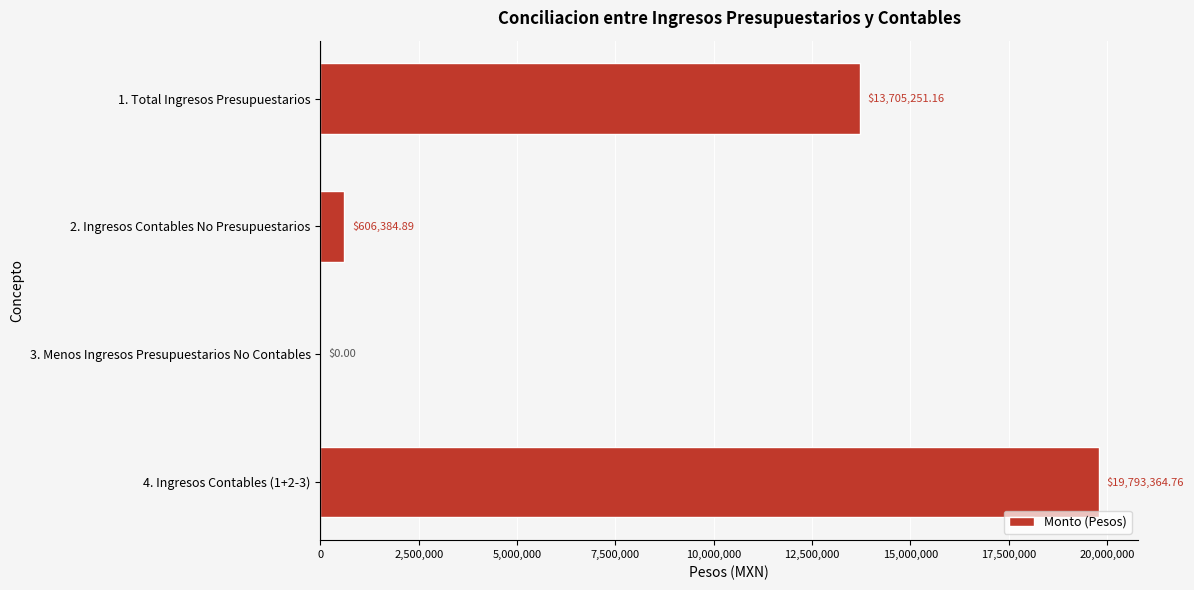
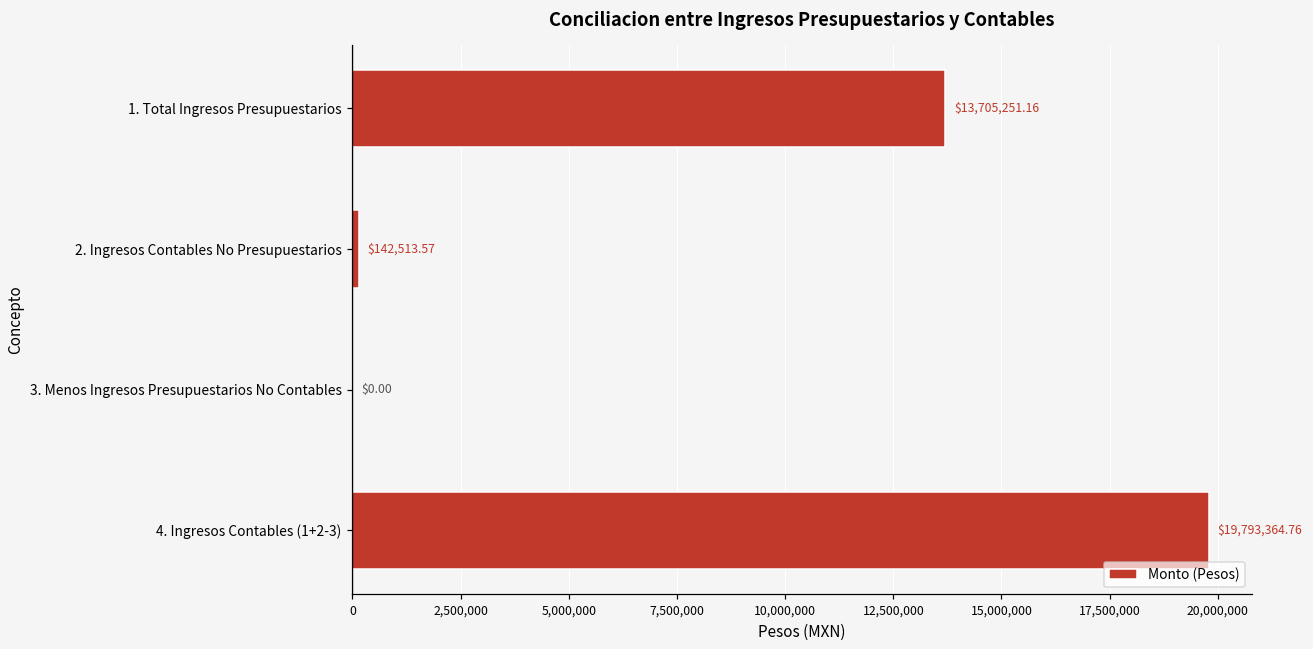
2. Ingresos Contables No Presupuestarios: $606,384.89 -> $142,513.57
